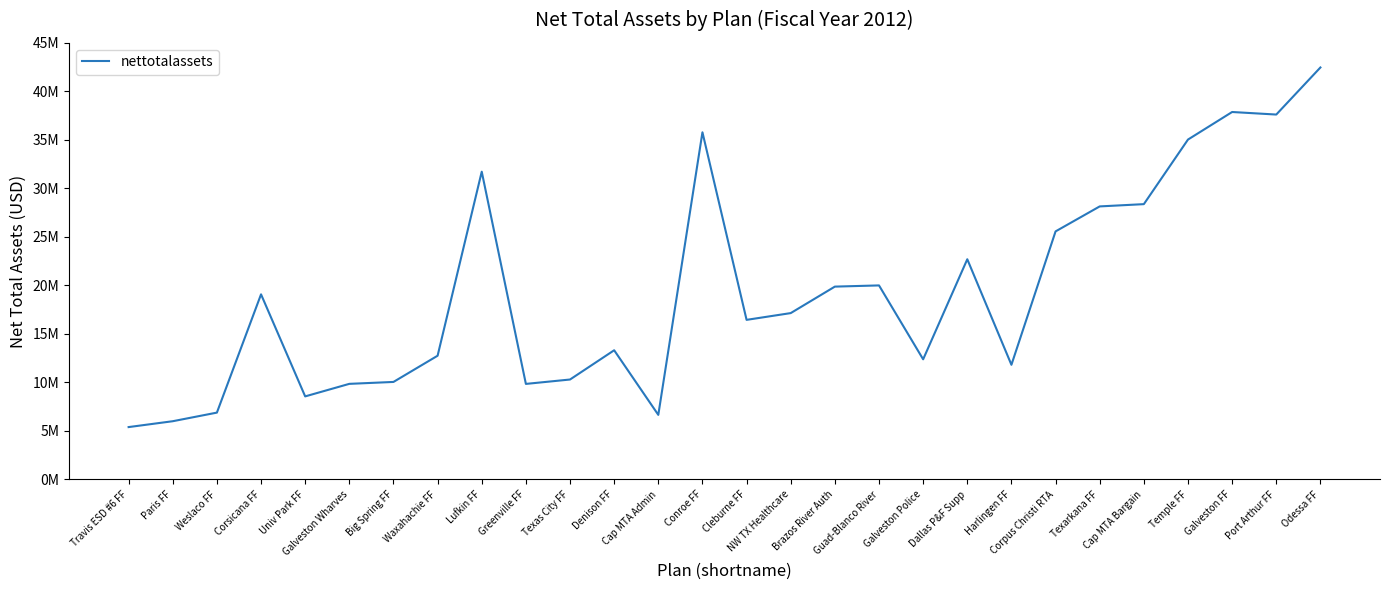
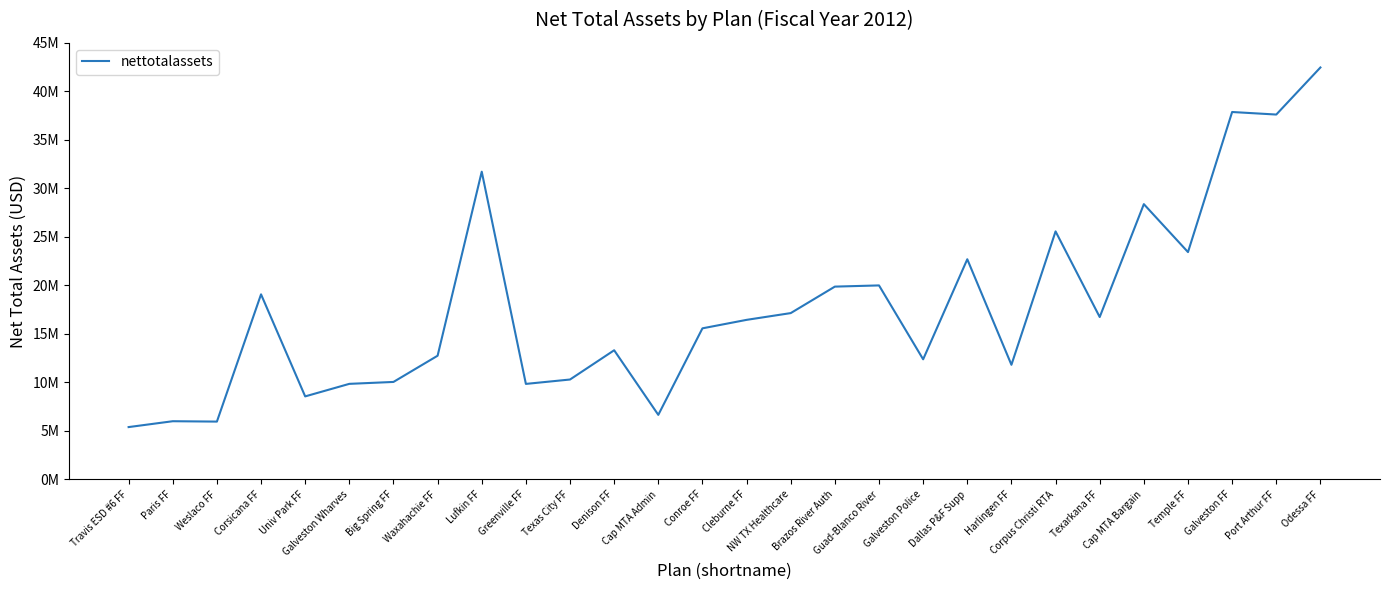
Weslaco FF: 7000000 -> 6000000
Conroe FF: 36000000 -> 16000000
Texarkana FF: 28000000 -> 17000000
Temple FF: 35000000 -> 23000000
